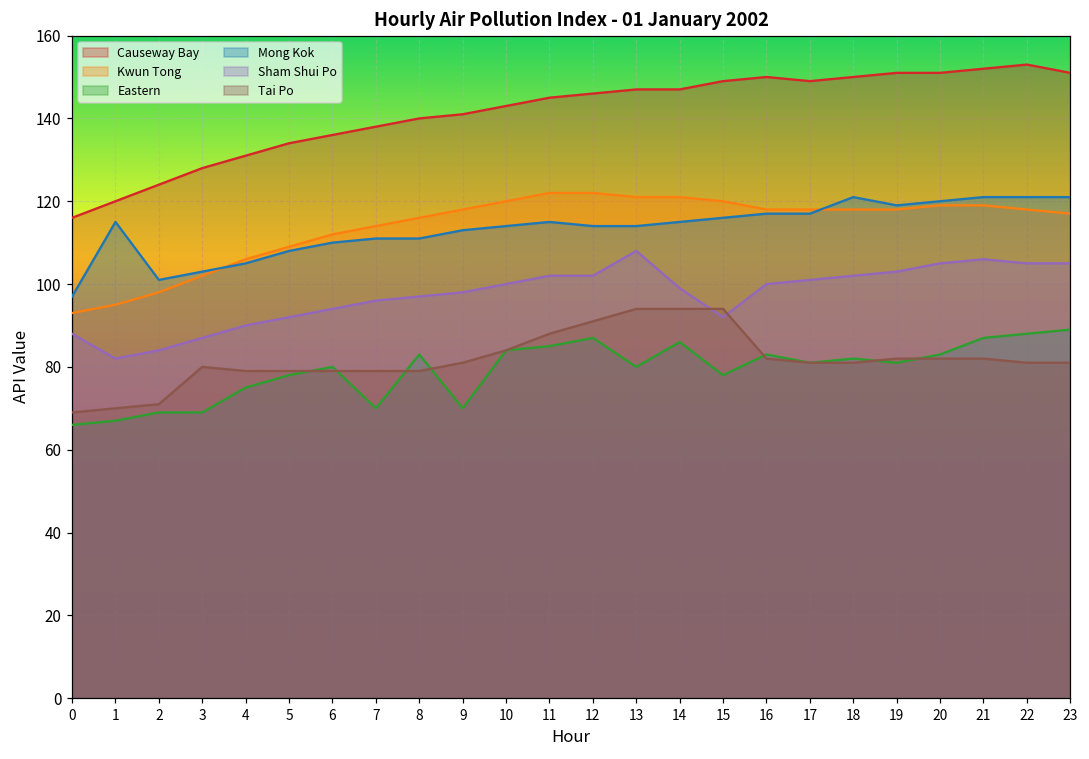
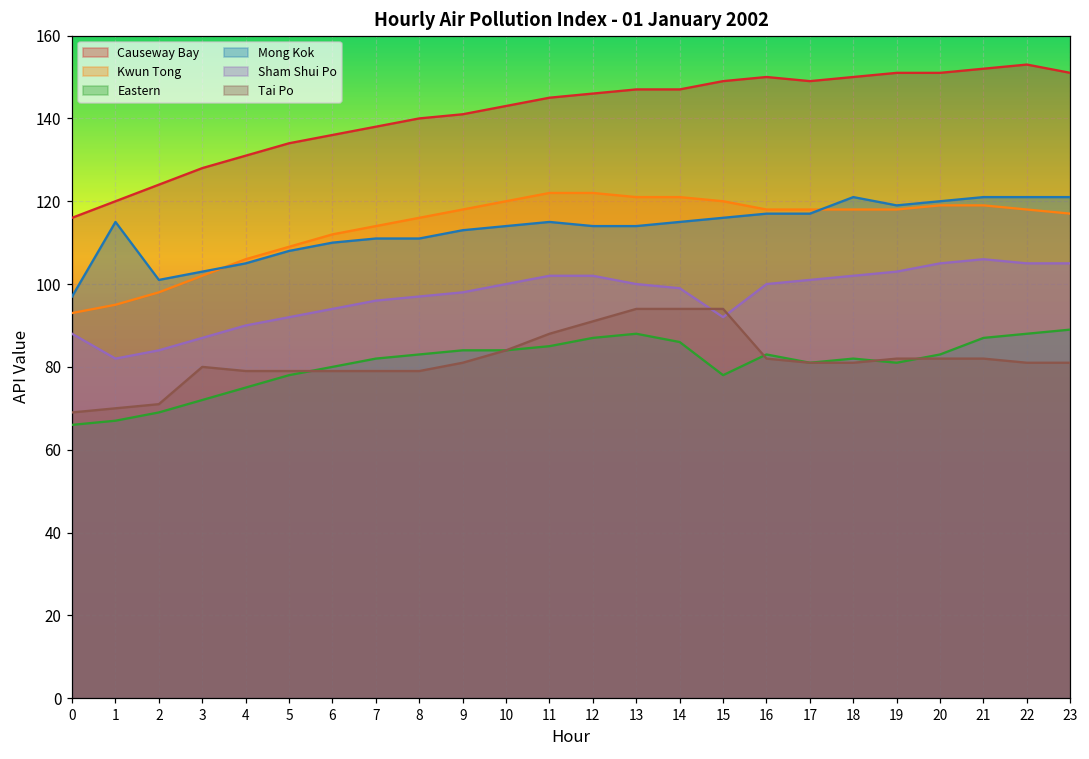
Eastern, 3: 69 -> 72
Eastern, 7: 70 -> 82
Eastern, 9: 70 -> 84
Eastern, 13: 80 -> 88
Sham Shui Po, 13: 108 -> 100
